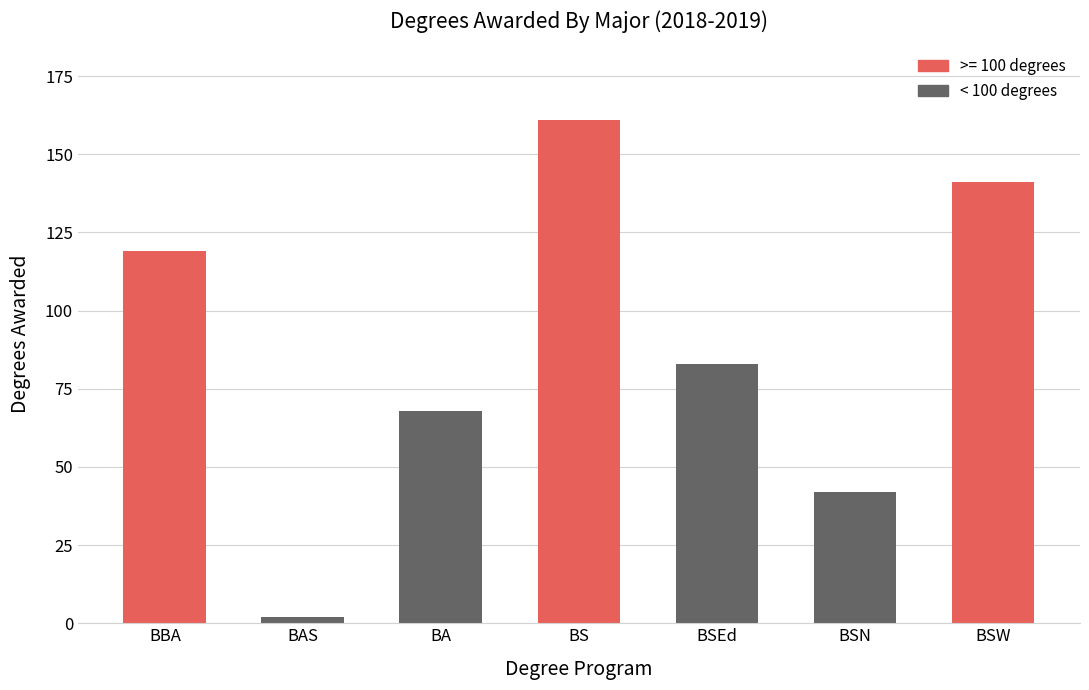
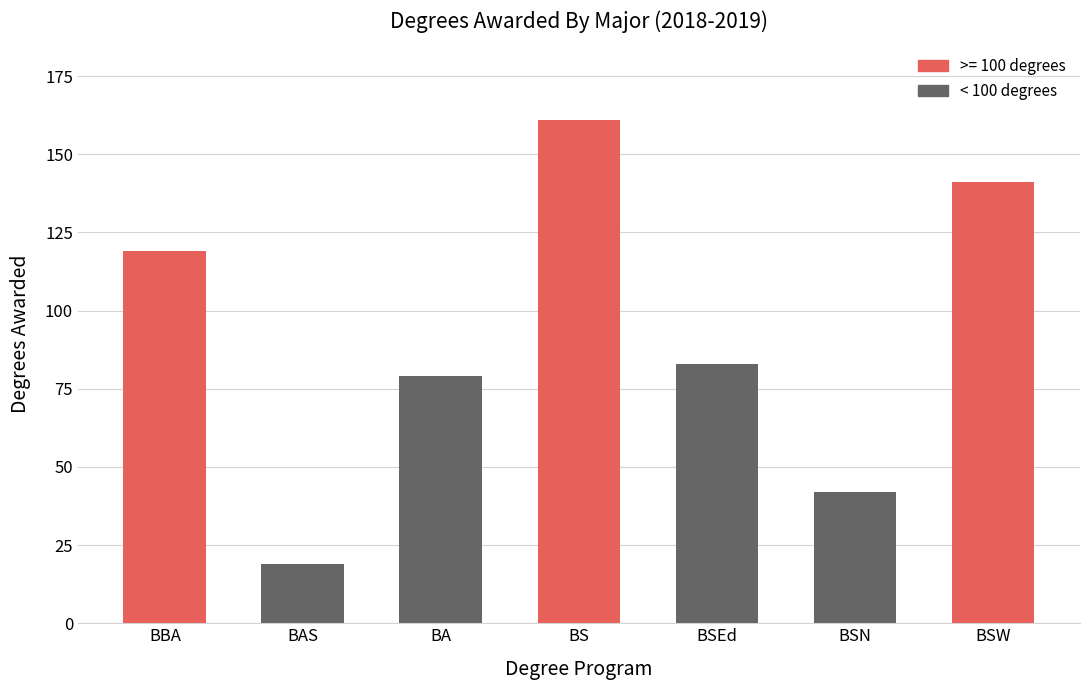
BAS: 2 -> 19
BA: 68 -> 79
